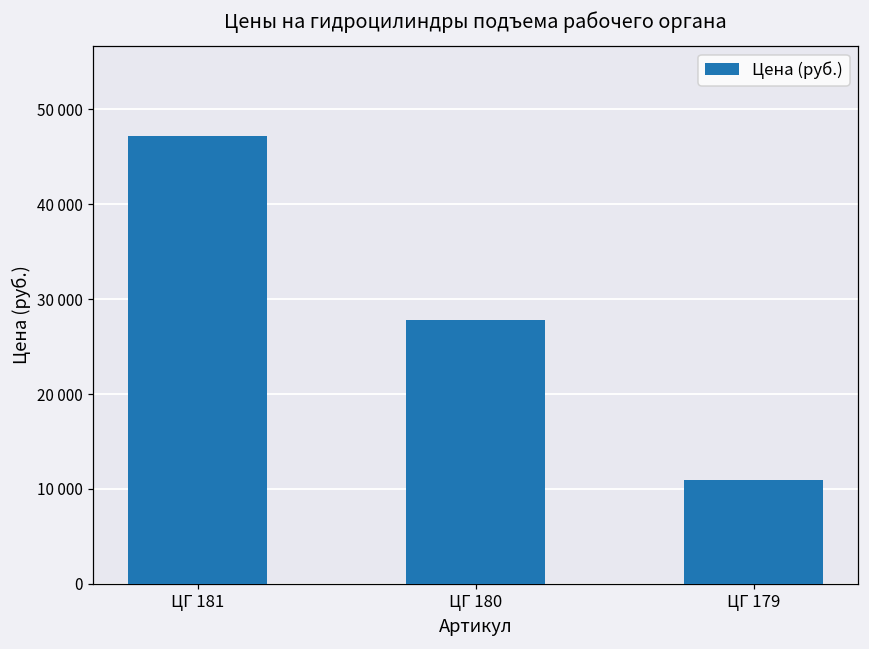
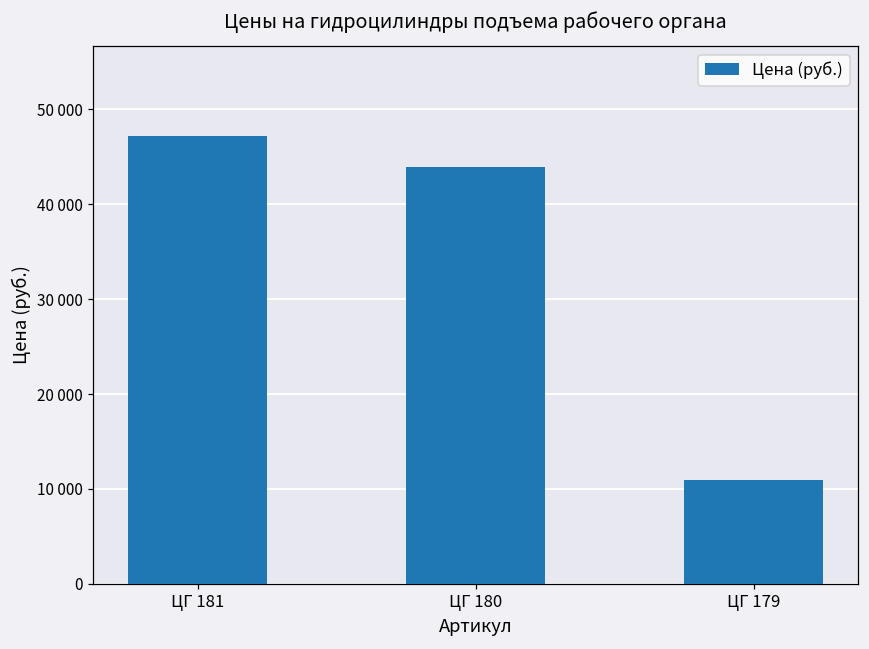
ЦГ 180: 28000 -> 44000
